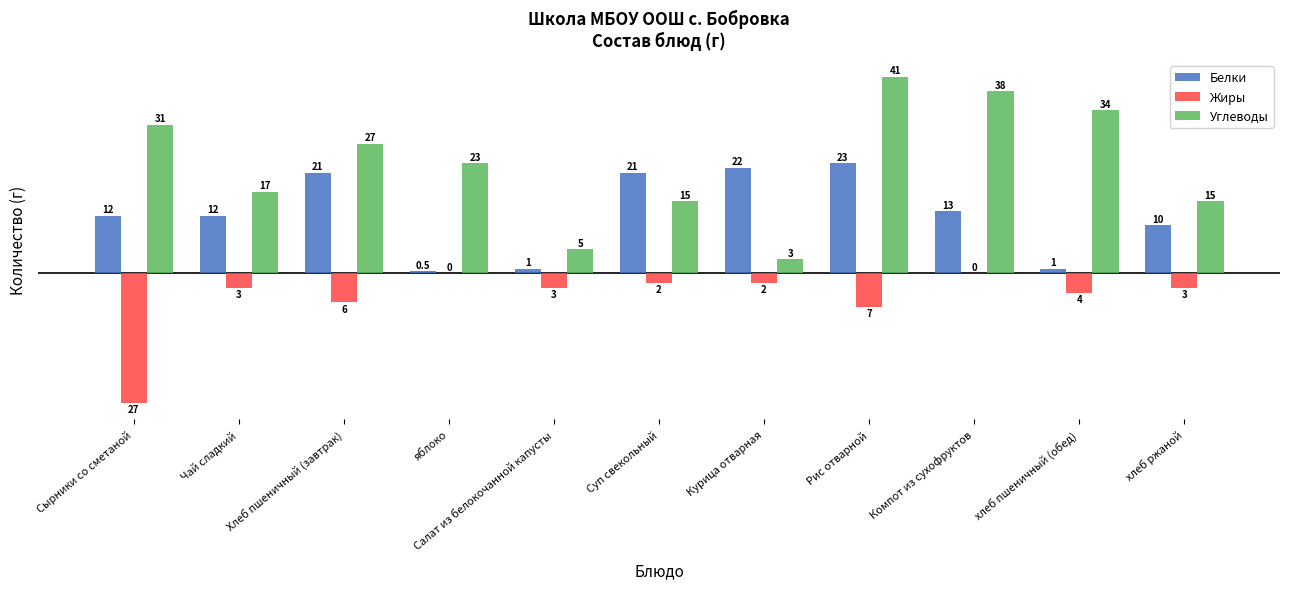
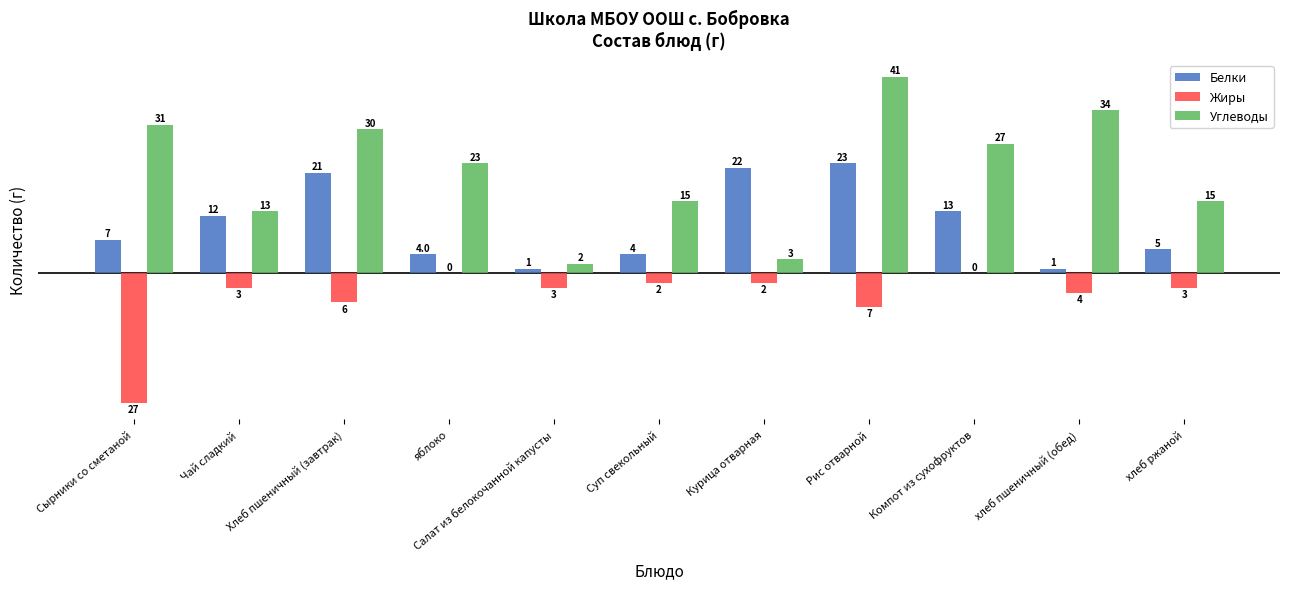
Белки, Сырники со сметаной: 12 -> 7
Углеводы, Чай сладкий: 17 -> 13
Углеводы, Хлеб пшеничный (завтрак): 27 -> 30
Белки, яблоко: 0.5 -> 4.0
Углеводы, Салат из белокочанной капусты: 5 -> 2
Белки, Суп свекольный: 21 -> 4
Углеводы, Компот из сухофруктов: 38 -> 27
Белки, хлеб ржаной: 10 -> 5
